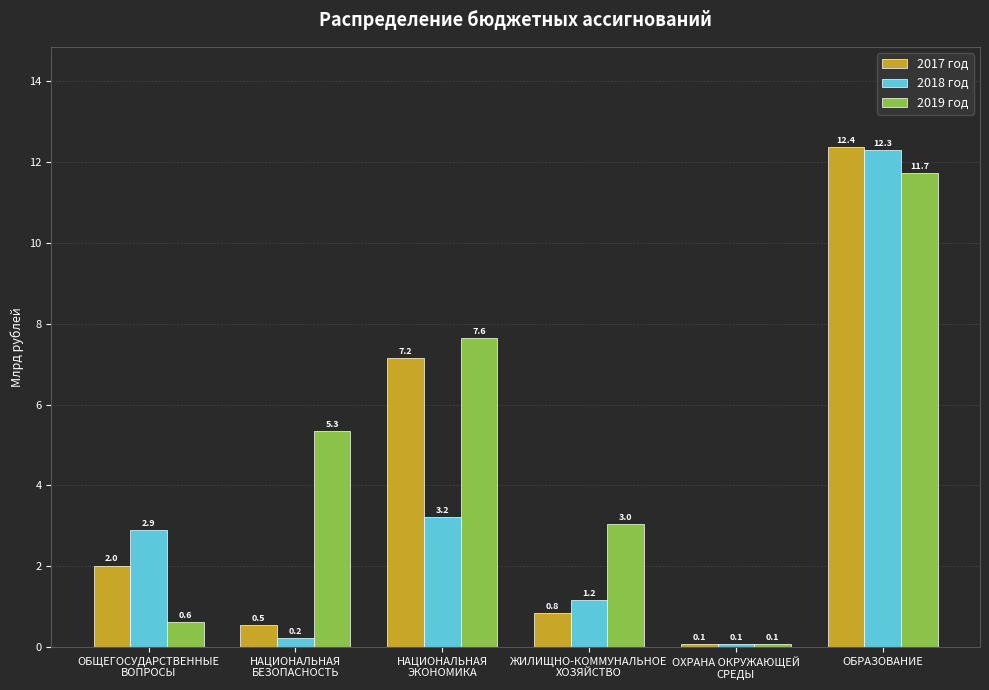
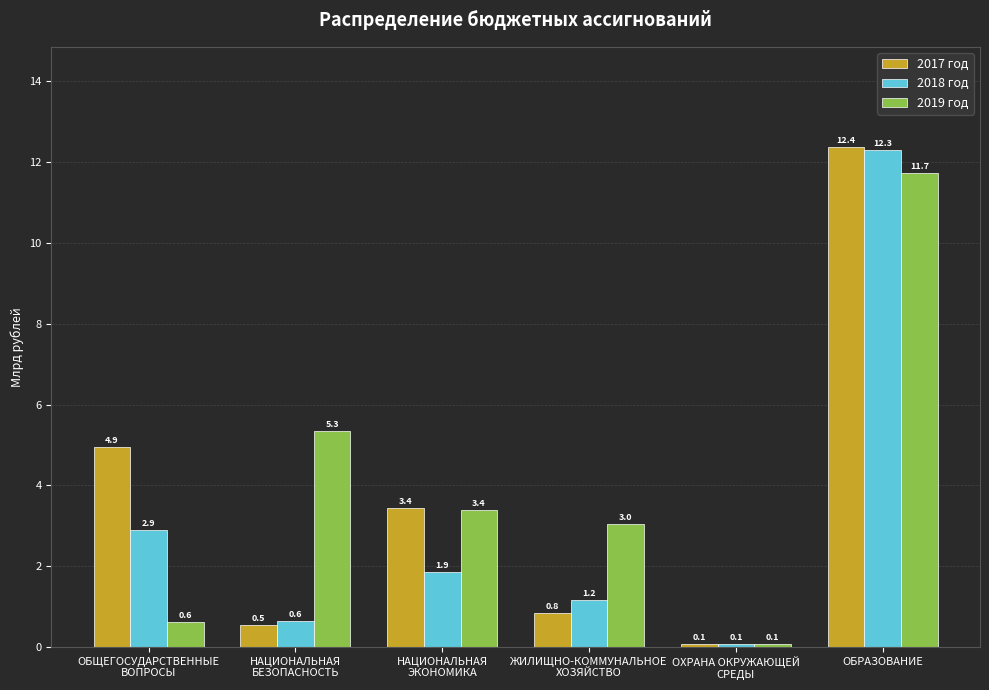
2017 год, ОБЩЕГОСУДАРСТВЕННЫЕ ВОПРОСЫ: 2.0 -> 4.9
2018 год, НАЦИОНАЛЬНАЯ БЕЗОПАСНОСТЬ: 0.2 -> 0.6
2017 год, НАЦИОНАЛЬНАЯ ЭКОНОМИКА: 7.2 -> 3.4
2018 год, НАЦИОНАЛЬНАЯ ЭКОНОМИКА: 3.2 -> 1.9
2019 год, НАЦИОНАЛЬНАЯ ЭКОНОМИКА: 7.6 -> 3.4
